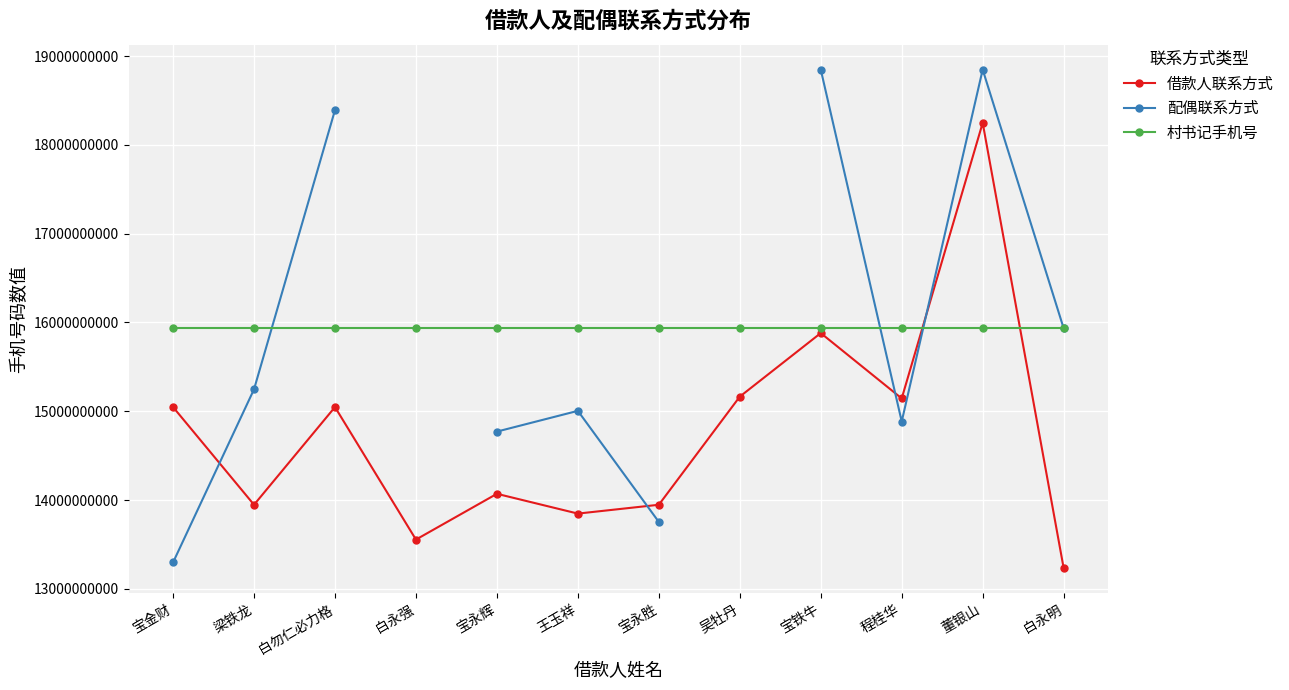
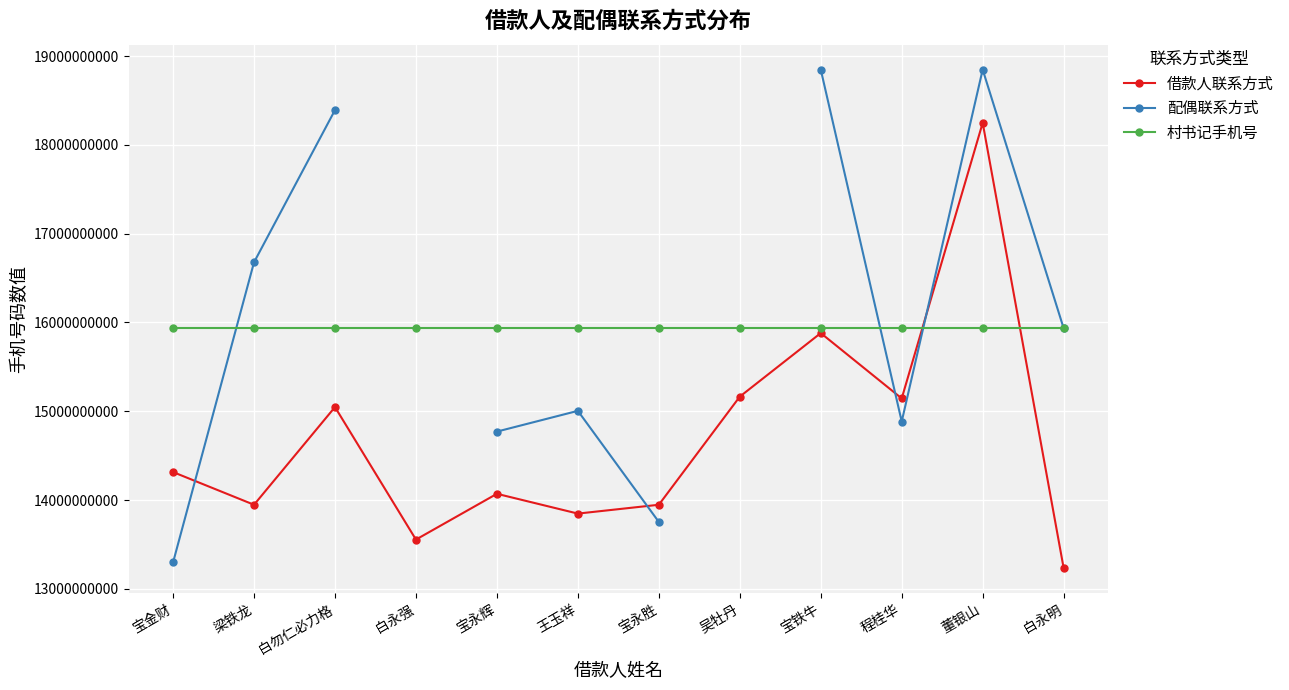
借款人联系方式, 宝金财: 15000000000 -> 14300000000
配偶联系方式, 梁铁龙: 15200000000 -> 16700000000
